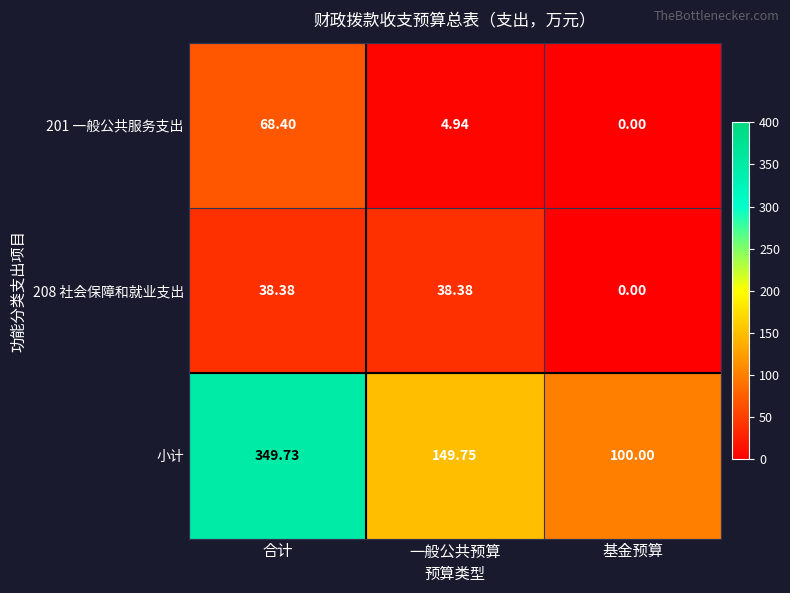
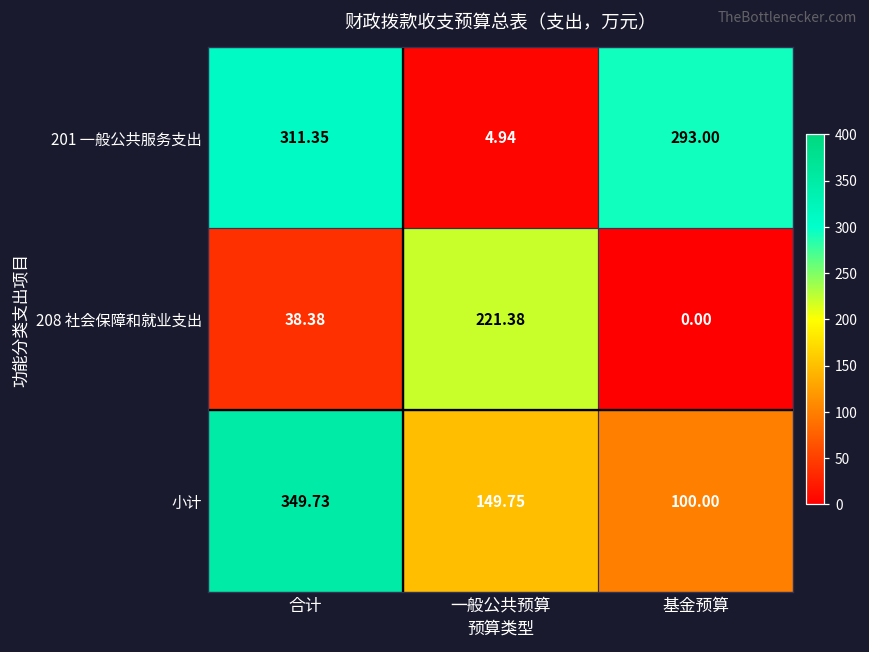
201 一般公共服务支出, 合计: 68.40 -> 311.35
201 一般公共服务支出, 基金预算: 0.00 -> 293.00
208 社会保障和就业支出, 一般公共预算: 38.38 -> 221.38
